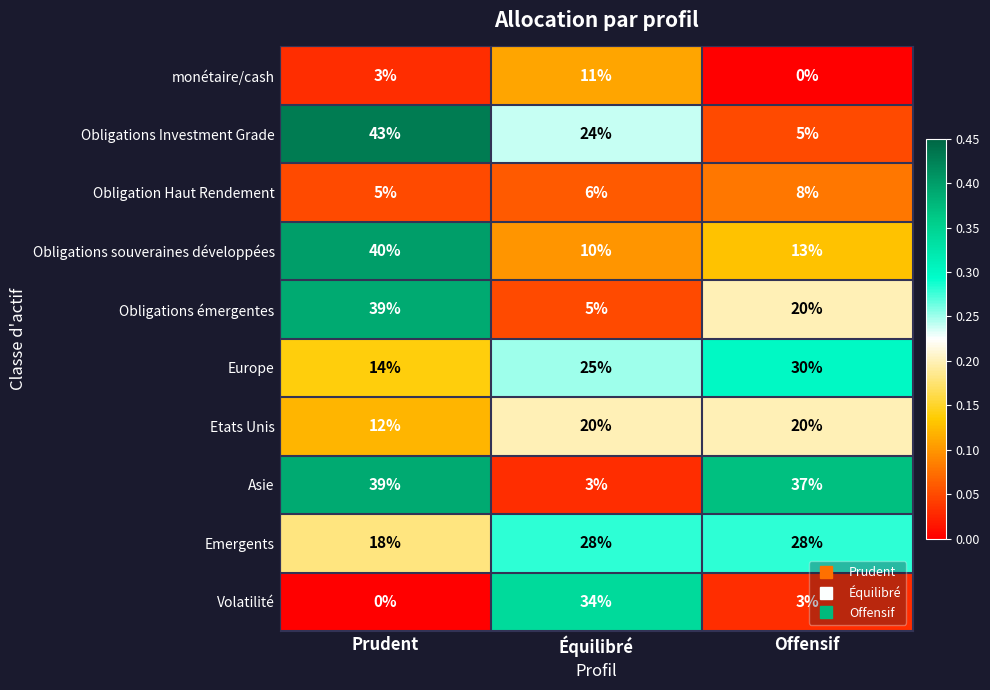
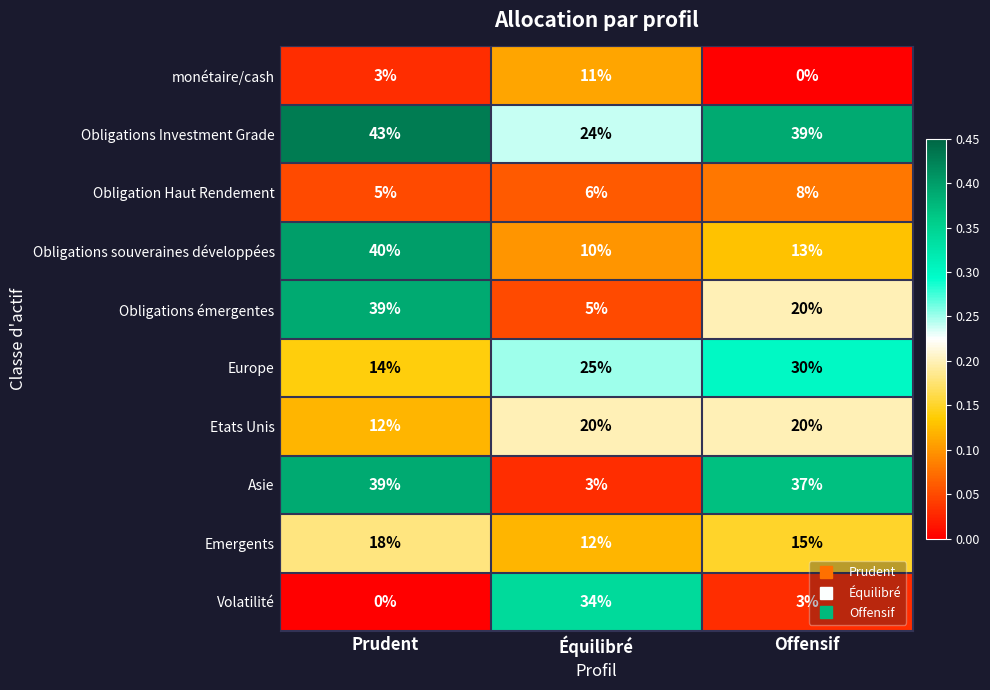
Obligations Investment Grade, Offensif: 5% -> 39%
Emergents, Équilibré: 28% -> 12%
Emergents, Offensif: 28% -> 15%
